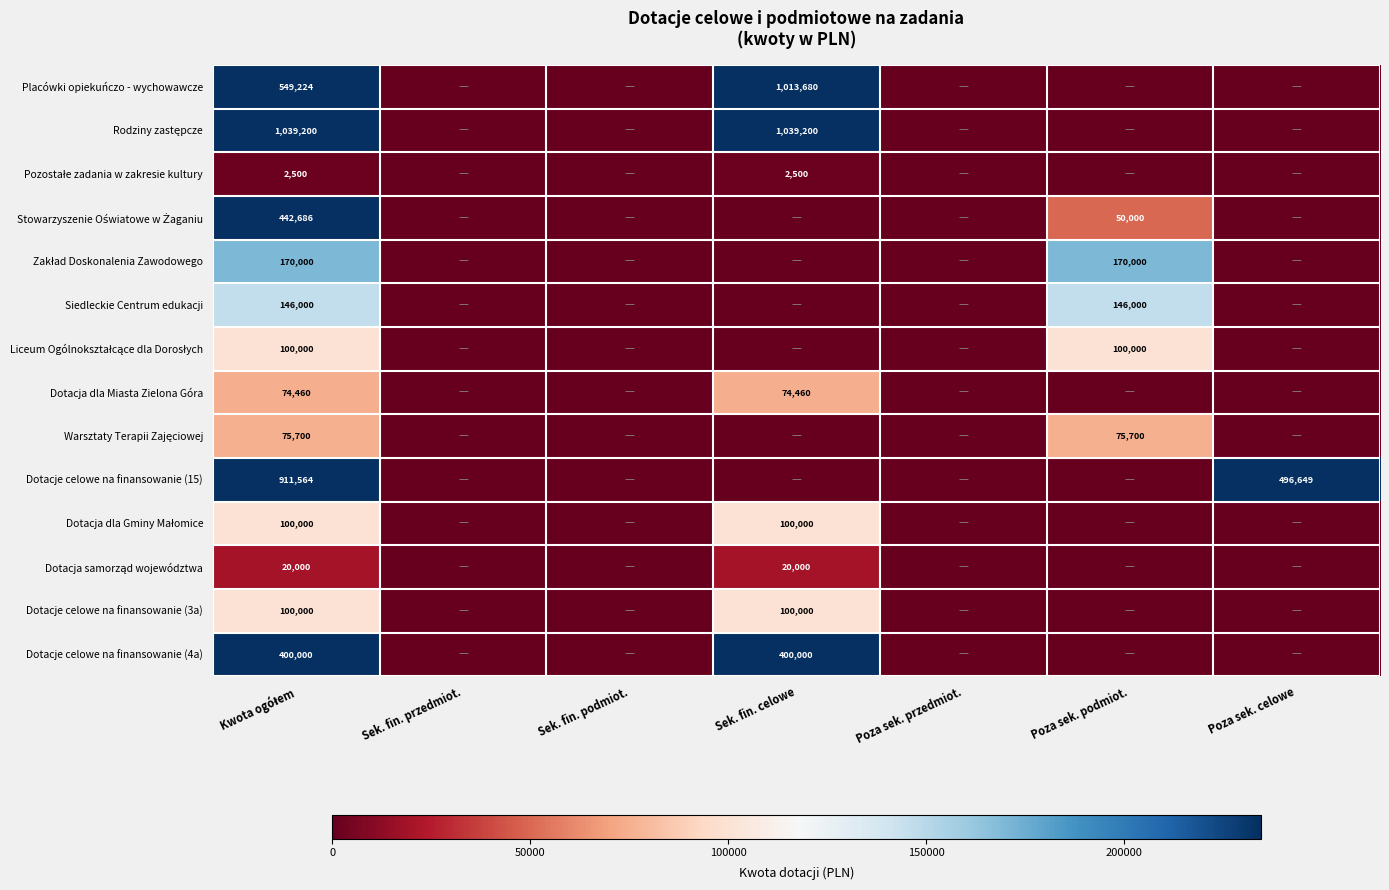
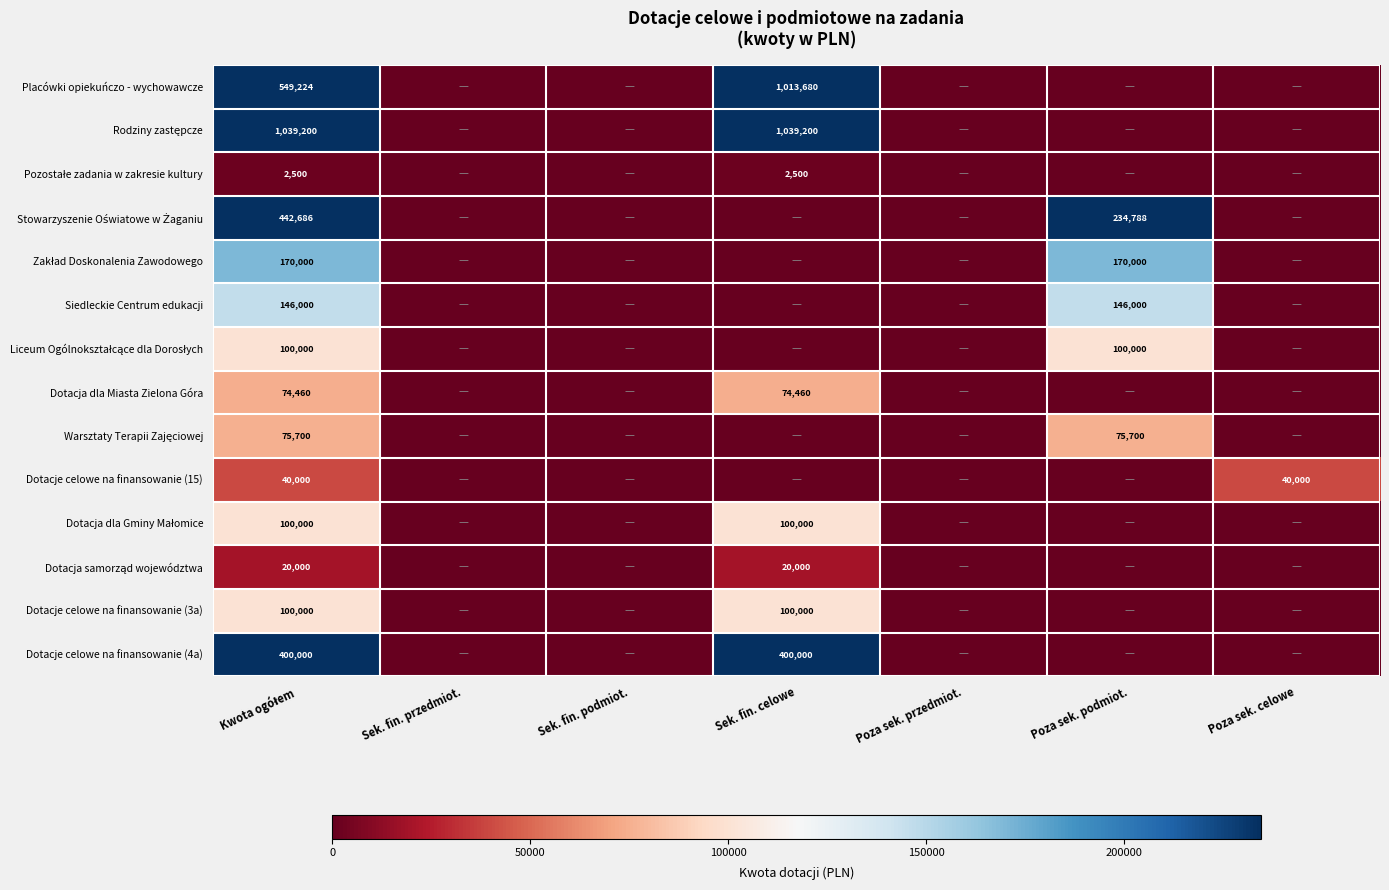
Stowarzyszenie Oświatowe w Żaganiu, Poza sek. podmiot.: 50,000 -> 234,788
Dotacje celowe na finansowanie (15), Kwota ogółem: 911,564 -> 40,000
Dotacje celowe na finansowanie (15), Poza sek. celowe: 496,649 -> 40,000
